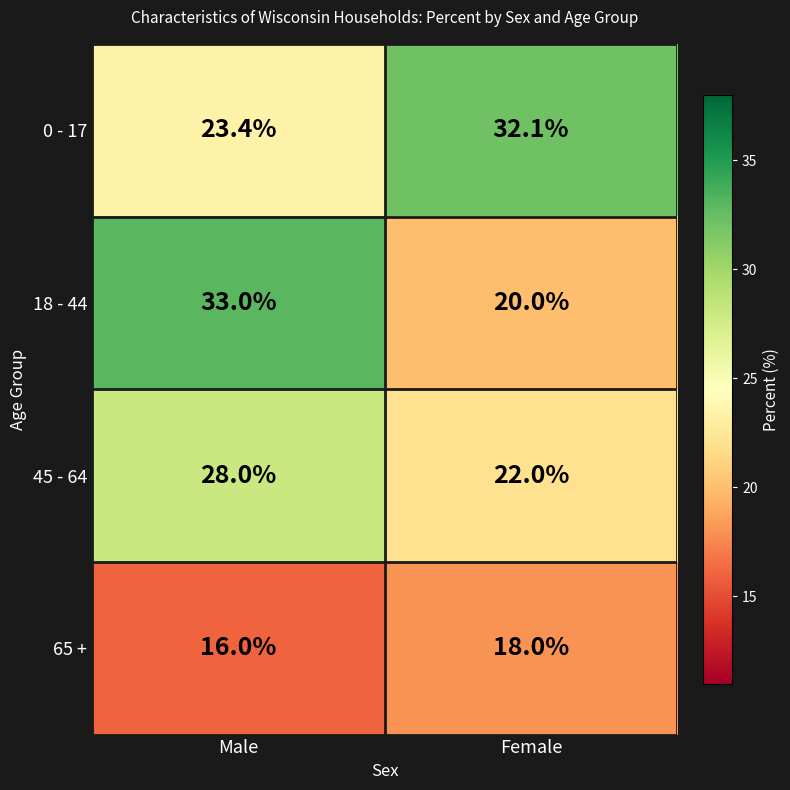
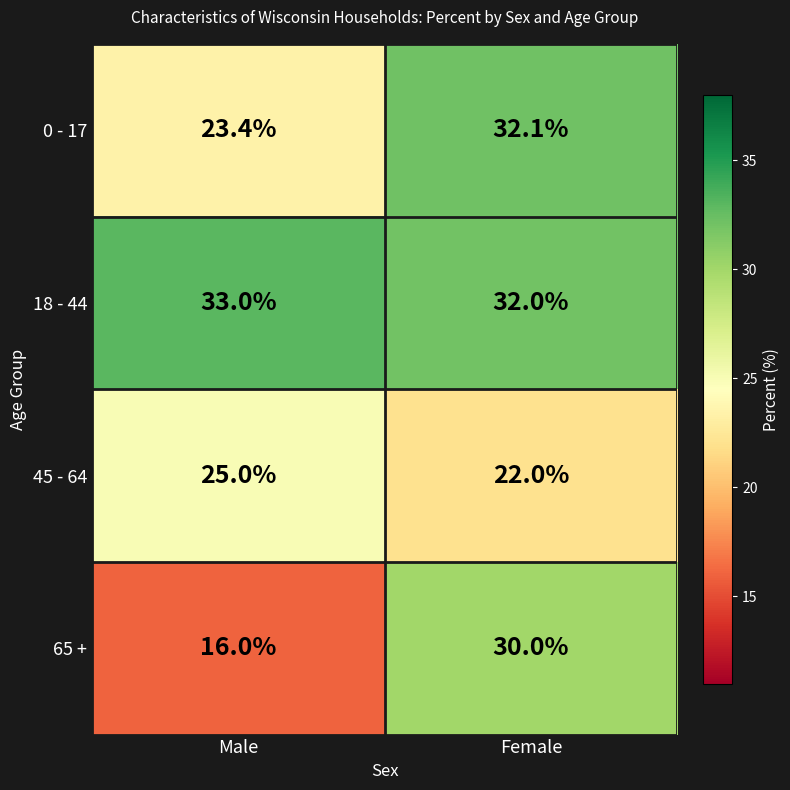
18 - 44, Female: 20.0% -> 32.0%
45 - 64, Male: 28.0% -> 25.0%
65 +, Female: 18.0% -> 30.0%
